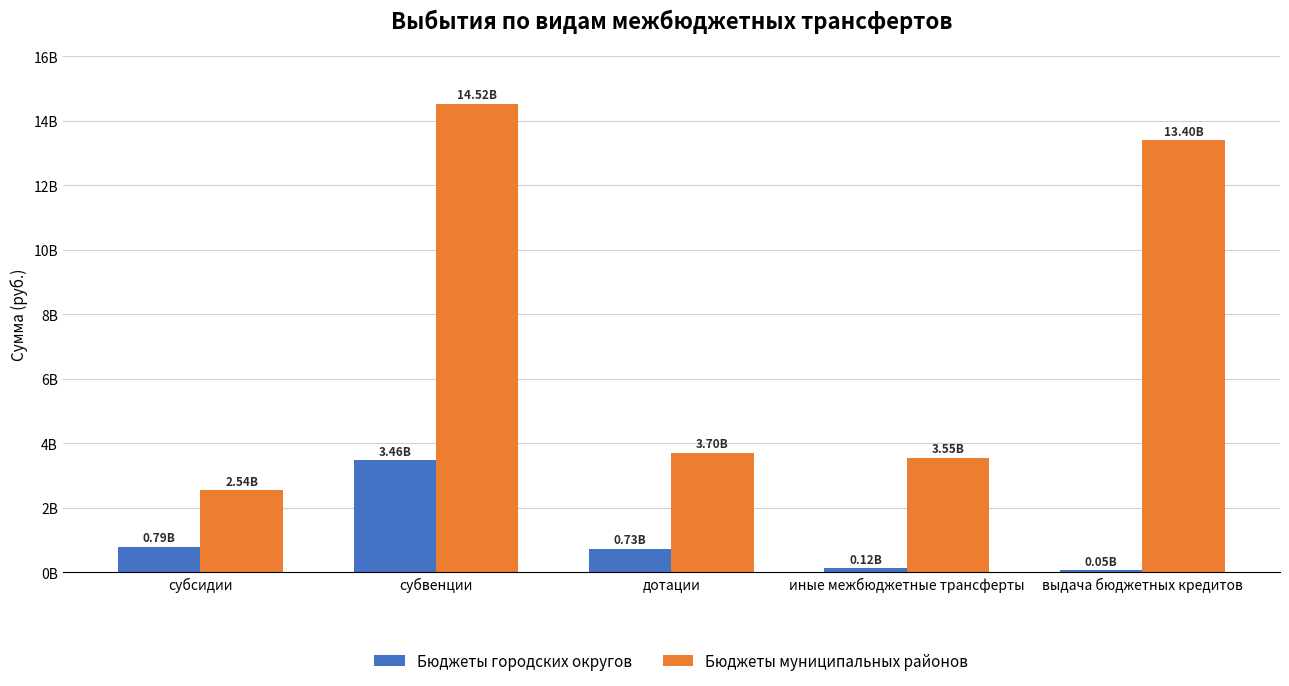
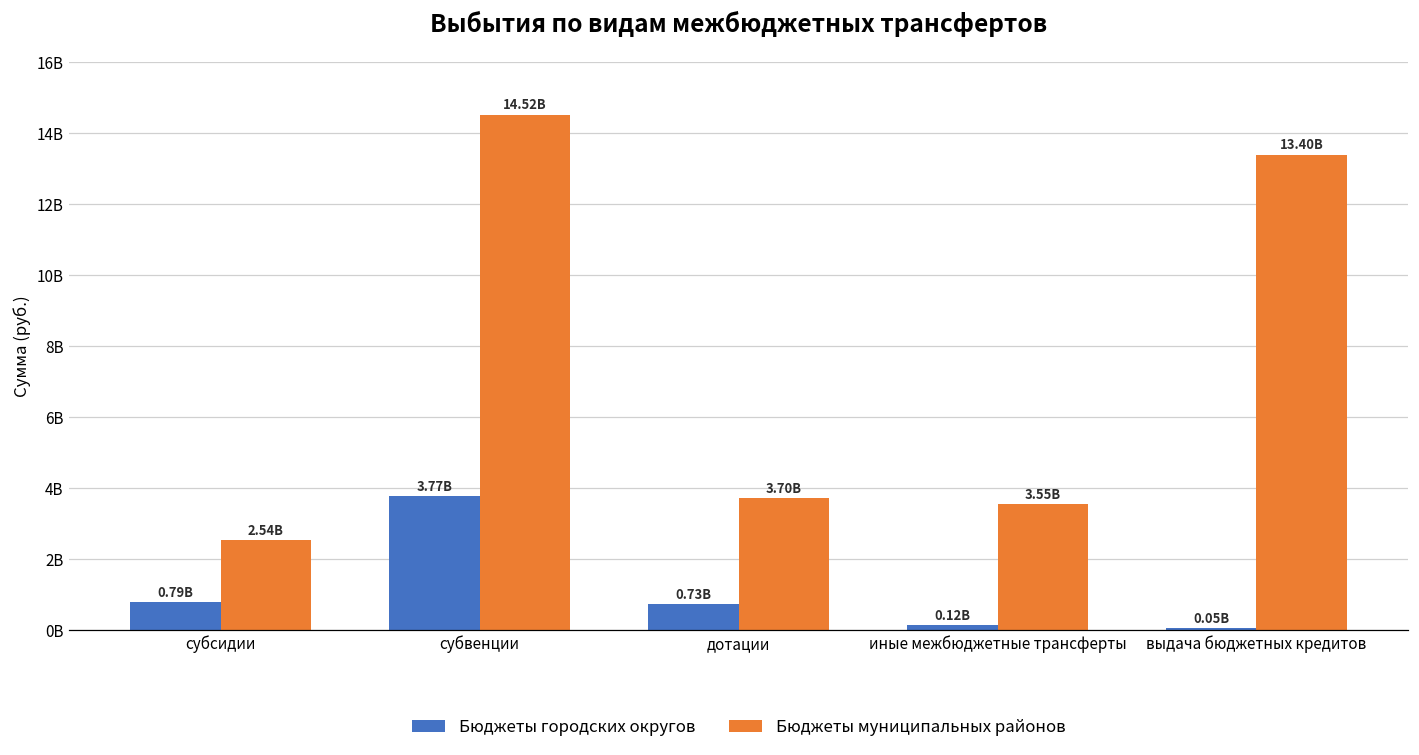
Бюджеты городских округов, субвенции: 3.46B -> 3.77B
